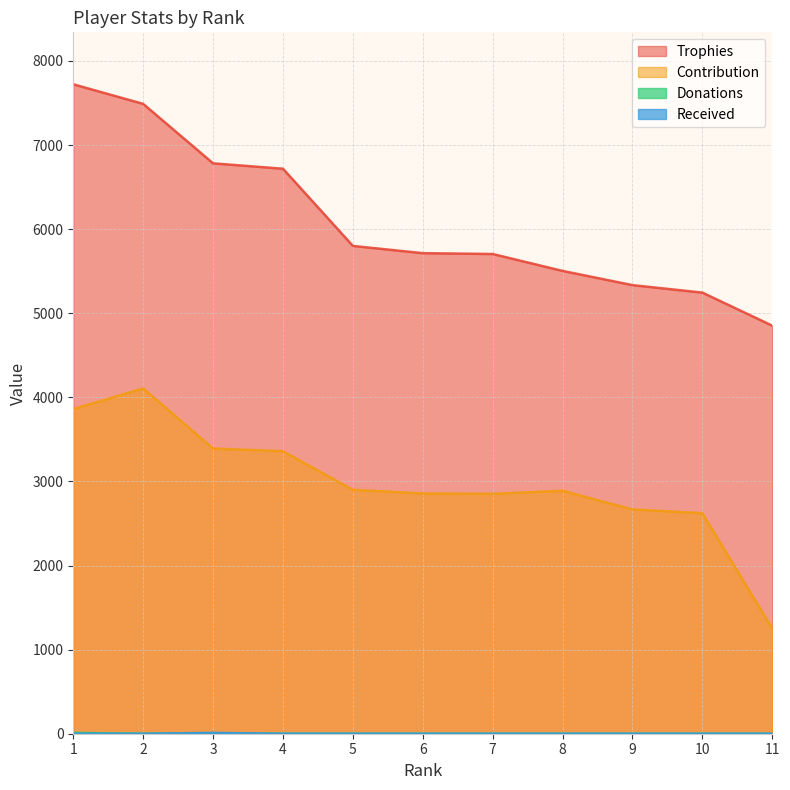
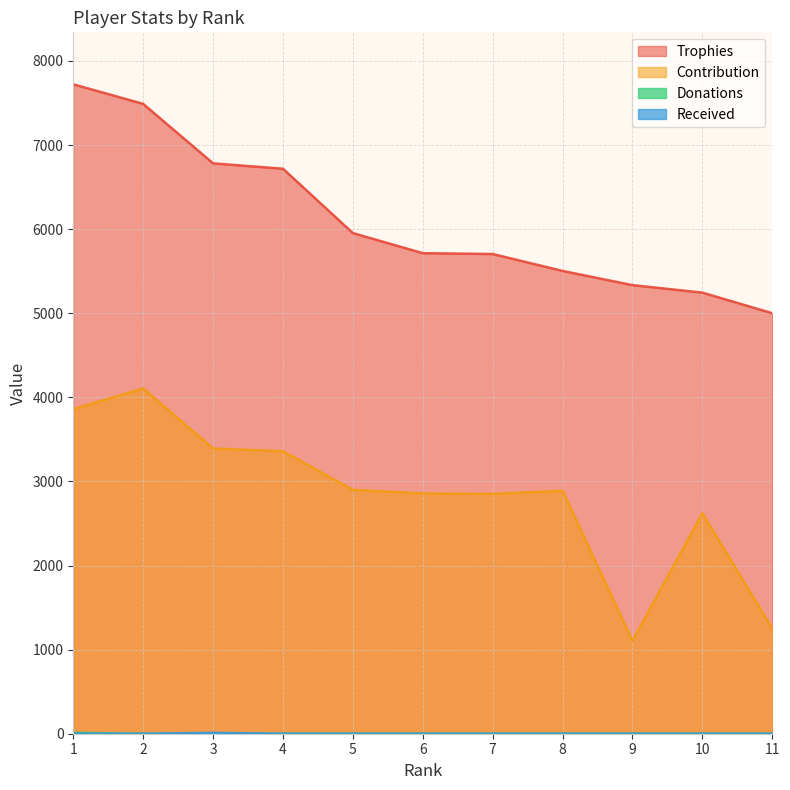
Trophies, 5: 5800 -> 6000
Contribution, 9: 2700 -> 1100
Trophies, 11: 4900 -> 5000
